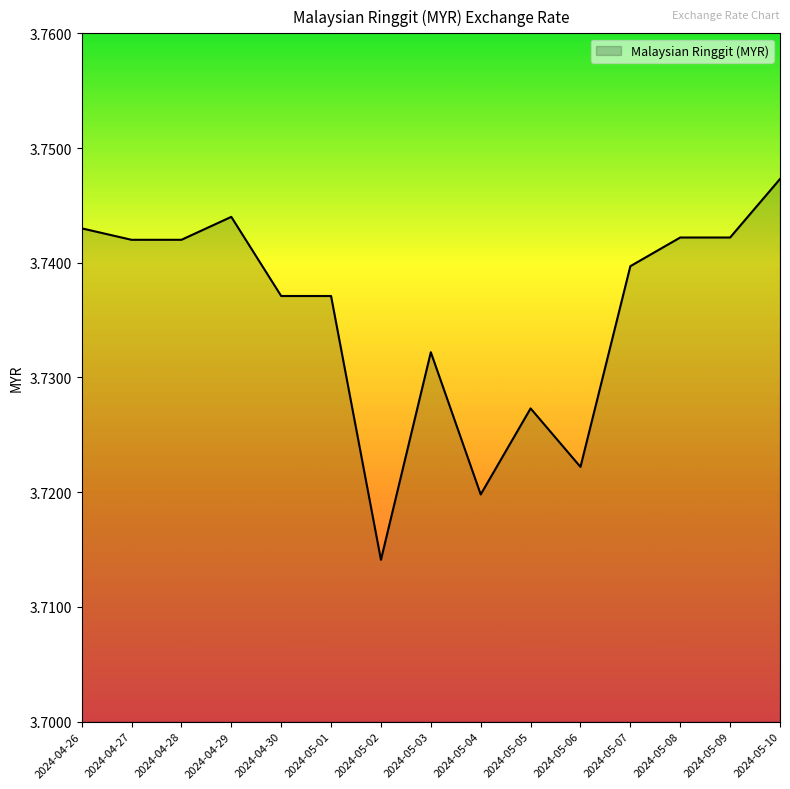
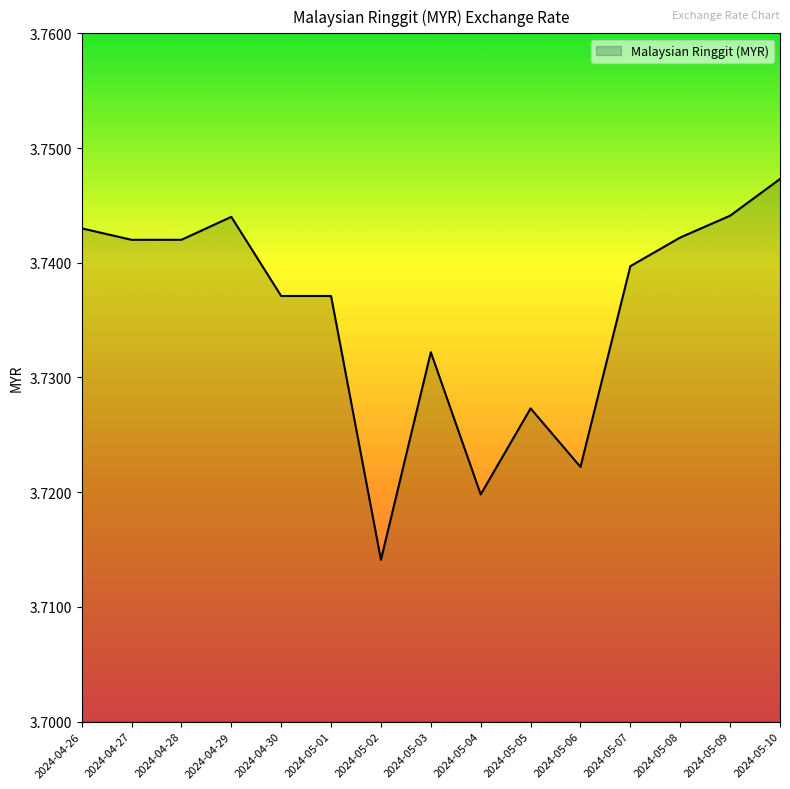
2024-05-09: 3.7422 -> 3.7441
